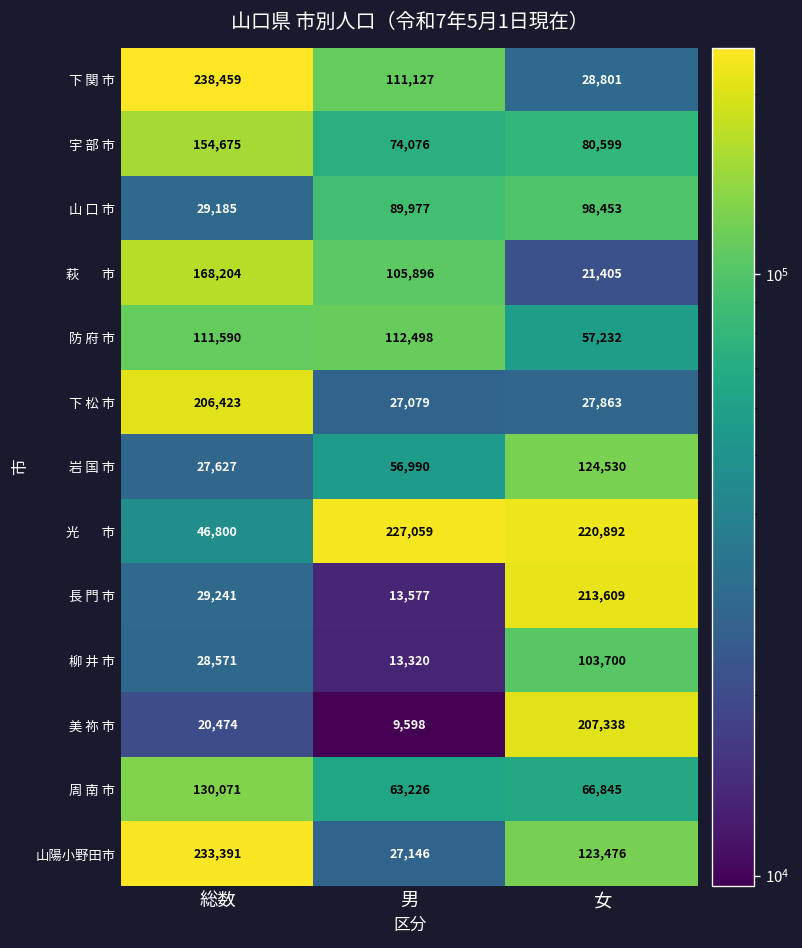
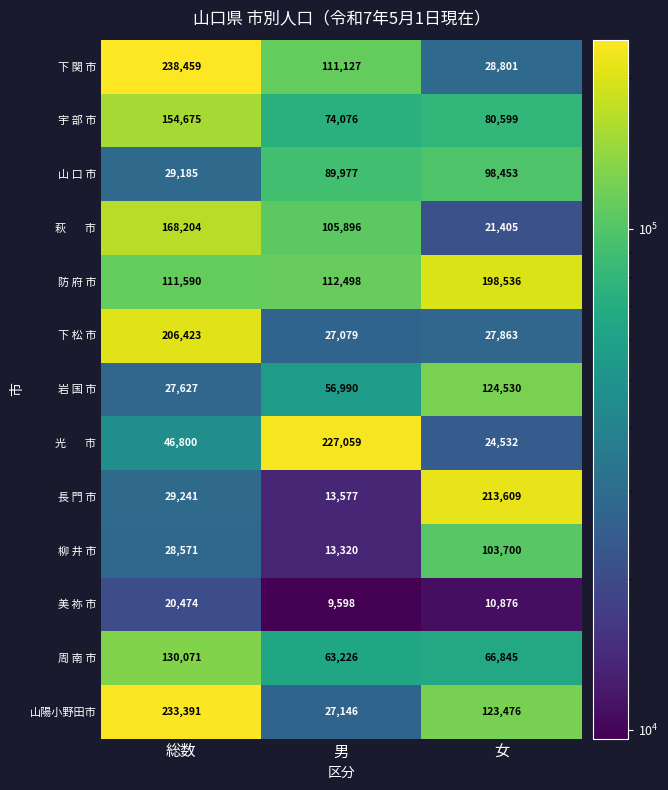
防 府 市, 女: 57,232 -> 198,536
光 市, 女: 220,892 -> 24,532
美 祢 市, 女: 207,338 -> 10,876
